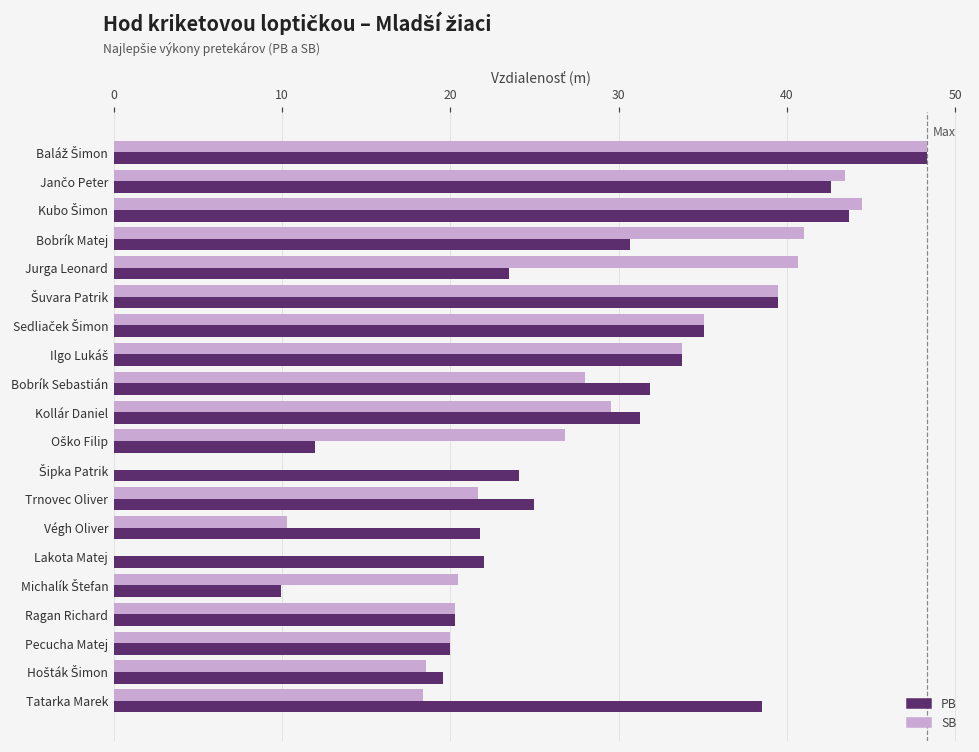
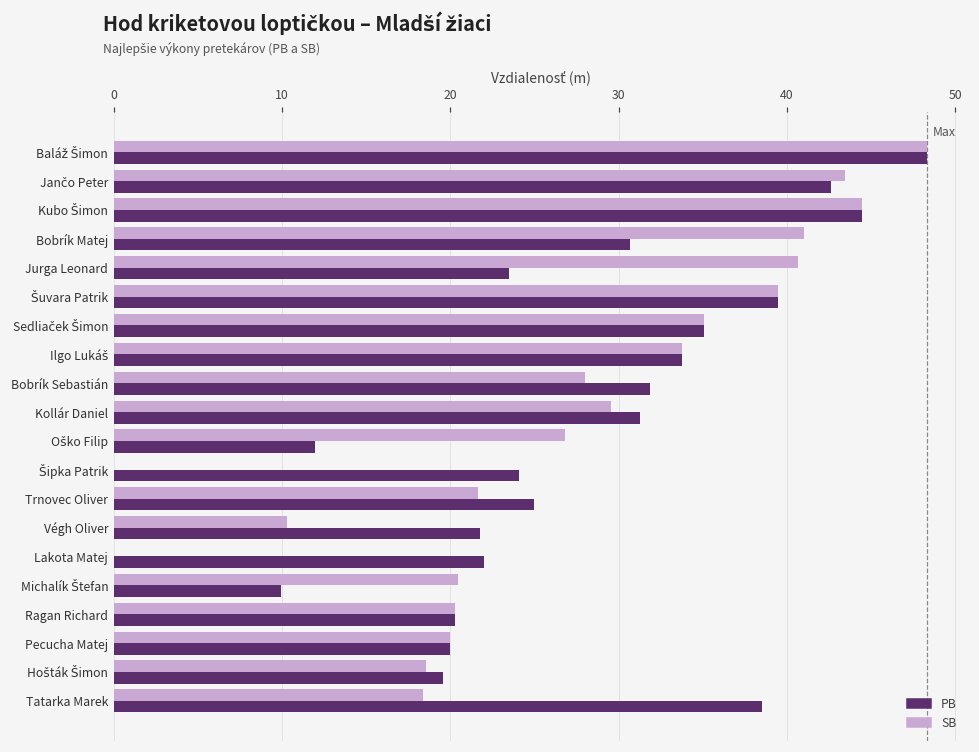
PB, Kubo Šimon: 43.7 -> 44.5
